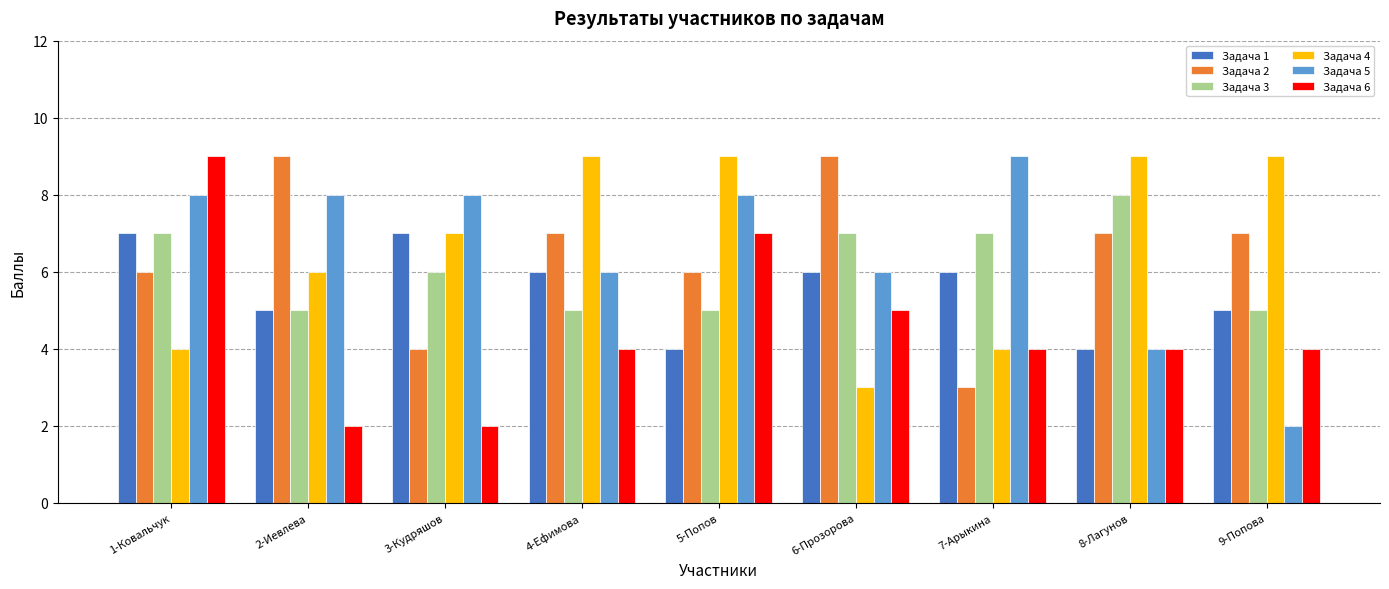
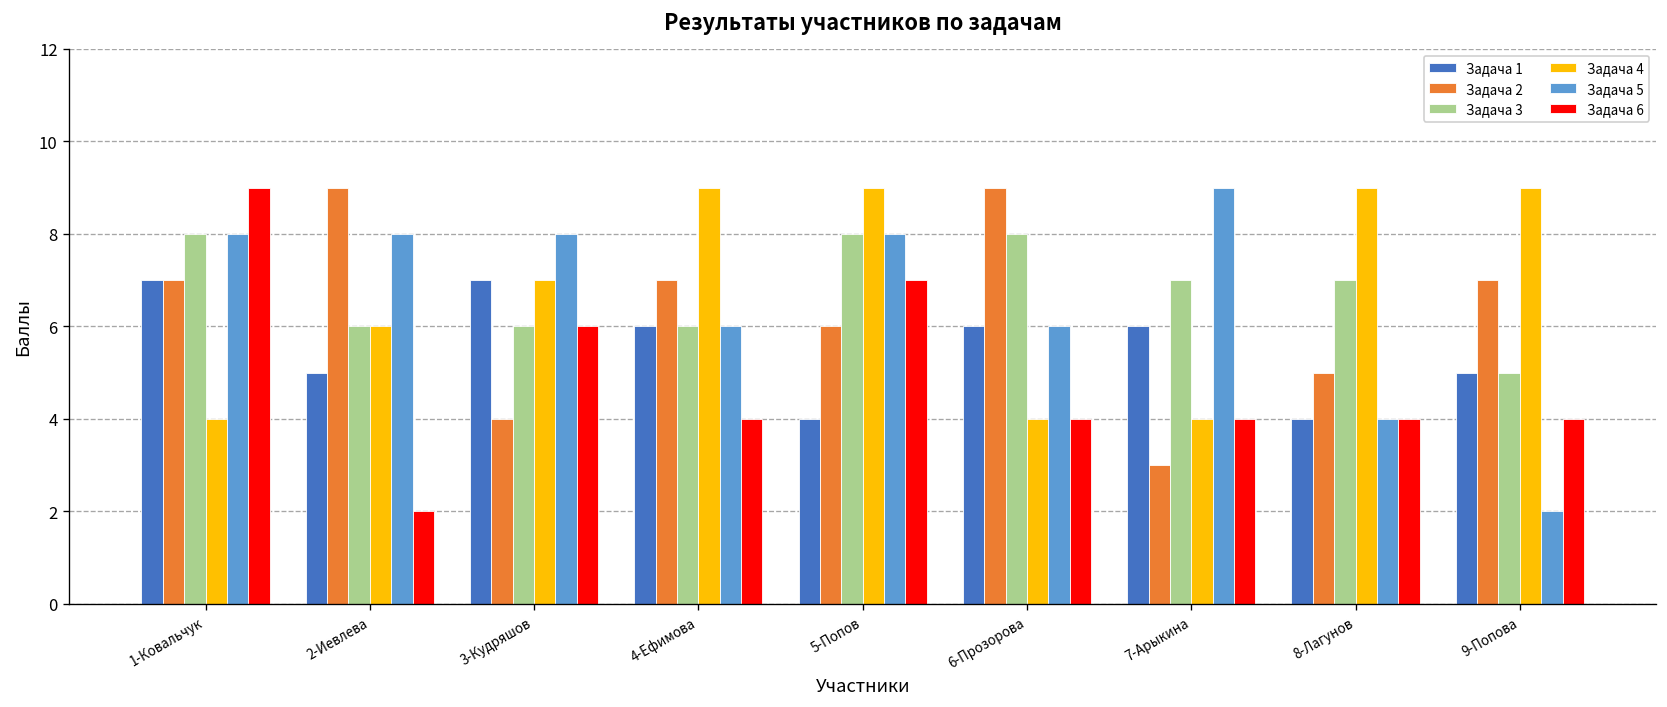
Задача 2, 1-Ковальчук: 6 -> 7
Задача 3, 1-Ковальчук: 7 -> 8
Задача 3, 2-Иевлева: 5 -> 6
Задача 6, 3-Кудряшов: 2 -> 6
Задача 3, 4-Ефимова: 5 -> 6
Задача 3, 5-Попов: 5 -> 8
Задача 3, 6-Прозорова: 7 -> 8
Задача 4, 6-Прозорова: 3 -> 4
Задача 6, 6-Прозорова: 5 -> 4
Задача 2, 8-Лагунов: 7 -> 5
Задача 3, 8-Лагунов: 8 -> 7
